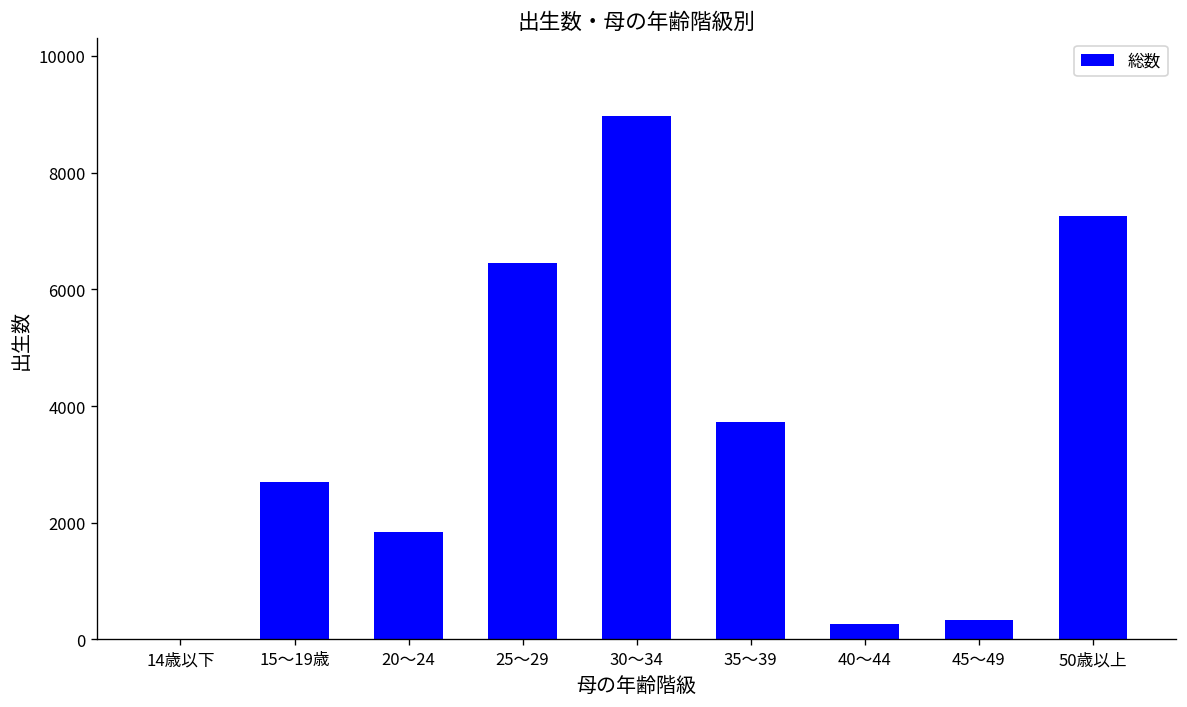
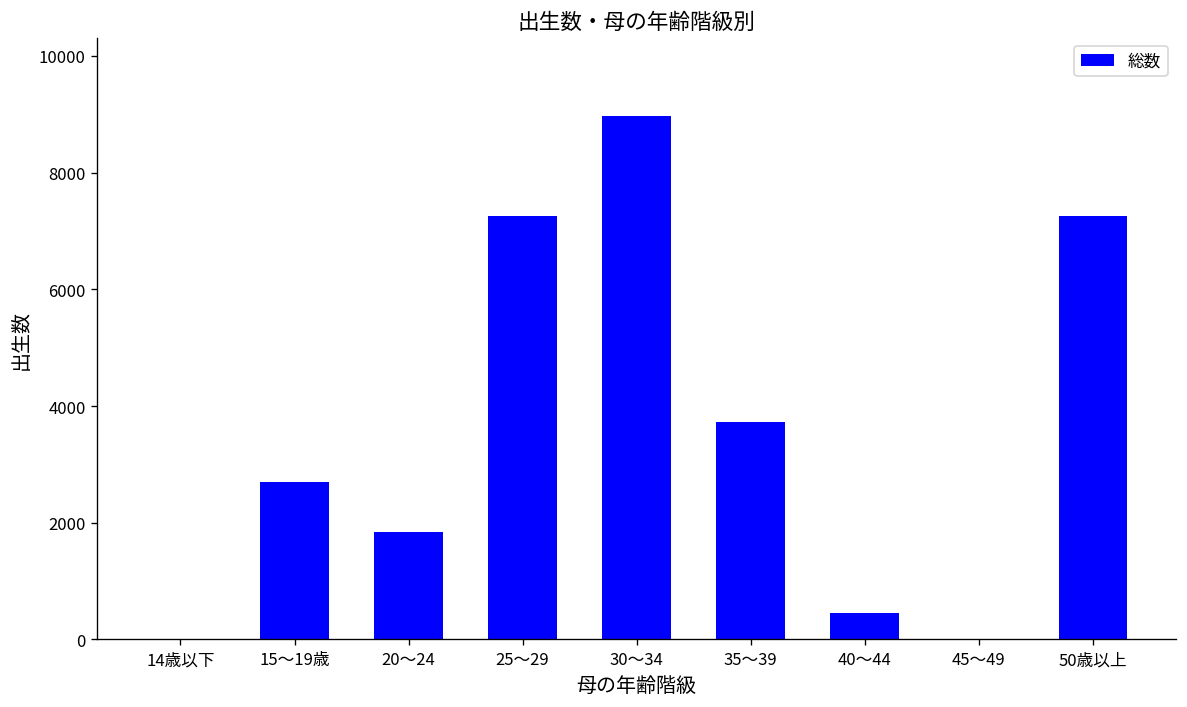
25～29: 6400 -> 7300
40～44: 300 -> 500
45～49: 300 -> 0
